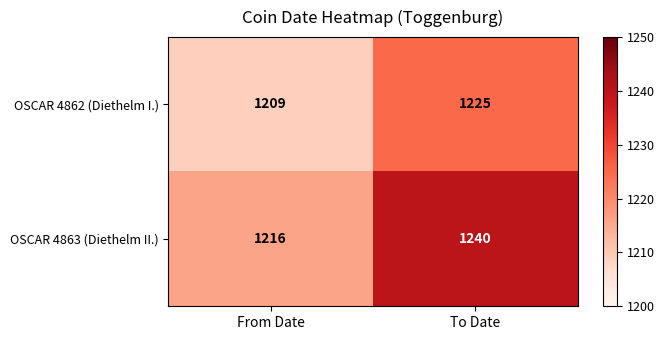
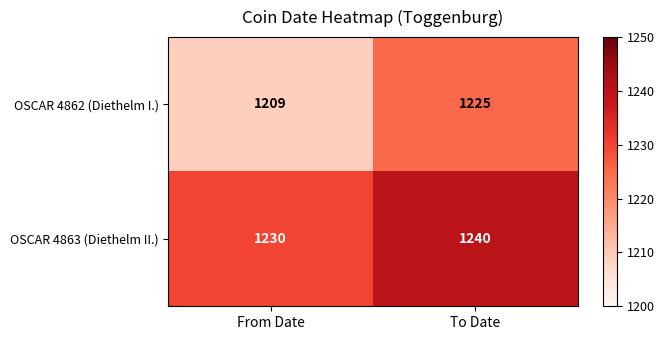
OSCAR 4863 (Diethelm II.), From Date: 1216 -> 1230
